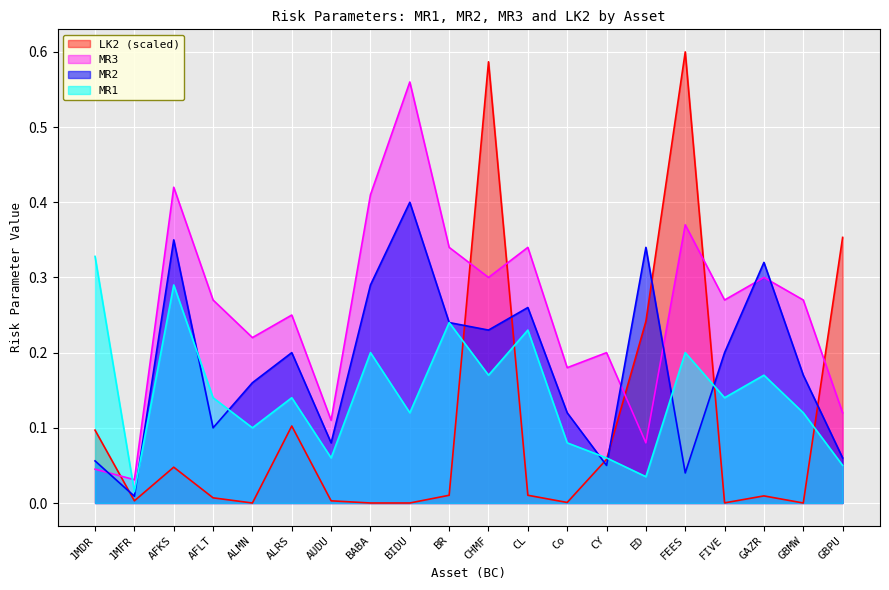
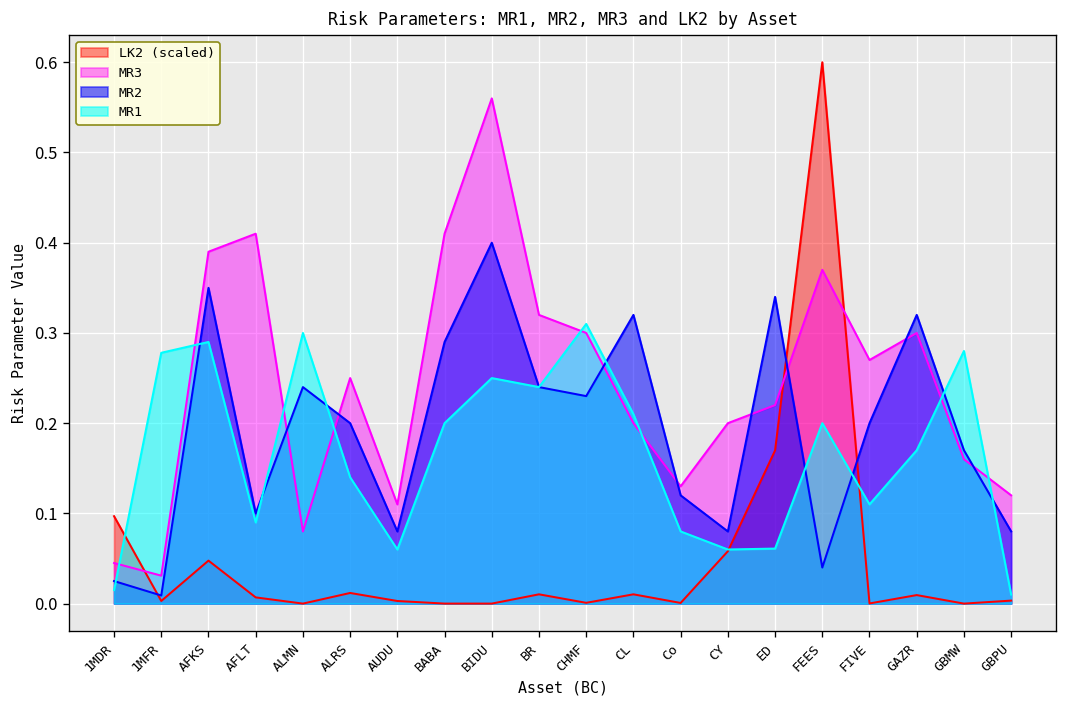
MR2, 1MDR: 0.06 -> 0.03
MR1, 1MDR: 0.33 -> 0.02
MR1, 1MFR: 0.02 -> 0.28
MR3, AFKS: 0.42 -> 0.39
MR3, AFLT: 0.27 -> 0.41
MR1, AFLT: 0.14 -> 0.09
MR3, ALMN: 0.22 -> 0.08
MR2, ALMN: 0.16 -> 0.24
MR1, ALMN: 0.1 -> 0.3
LK2 (scaled), ALRS: 0.10 -> 0.01
MR1, BIDU: 0.12 -> 0.25
MR3, BR: 0.34 -> 0.32
LK2 (scaled), CHMF: 0.59 -> 0.00
MR1, CHMF: 0.17 -> 0.31
MR3, CL: 0.34 -> 0.20
MR2, CL: 0.26 -> 0.32
MR1, CL: 0.23 -> 0.21
MR3, Co: 0.18 -> 0.13
MR2, CY: 0.05 -> 0.08
LK2 (scaled), ED: 0.24 -> 0.17
MR3, ED: 0.08 -> 0.22
MR1, ED: 0.04 -> 0.06
MR1, FIVE: 0.14 -> 0.11
MR3, GBMW: 0.27 -> 0.16
MR1, GBMW: 0.12 -> 0.28
LK2 (scaled), GBPU: 0.35 -> 0.00
MR2, GBPU: 0.06 -> 0.08
MR1, GBPU: 0.05 -> 0.01
